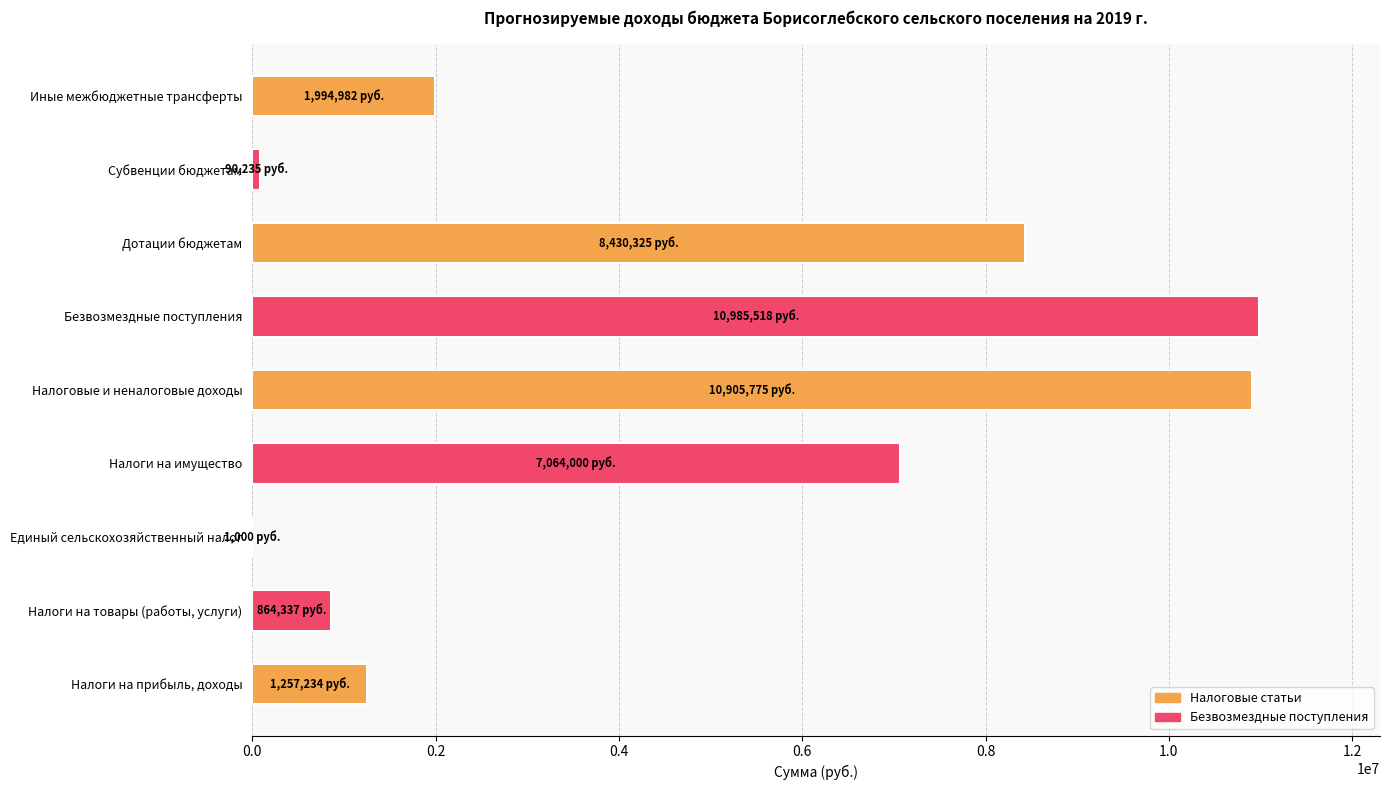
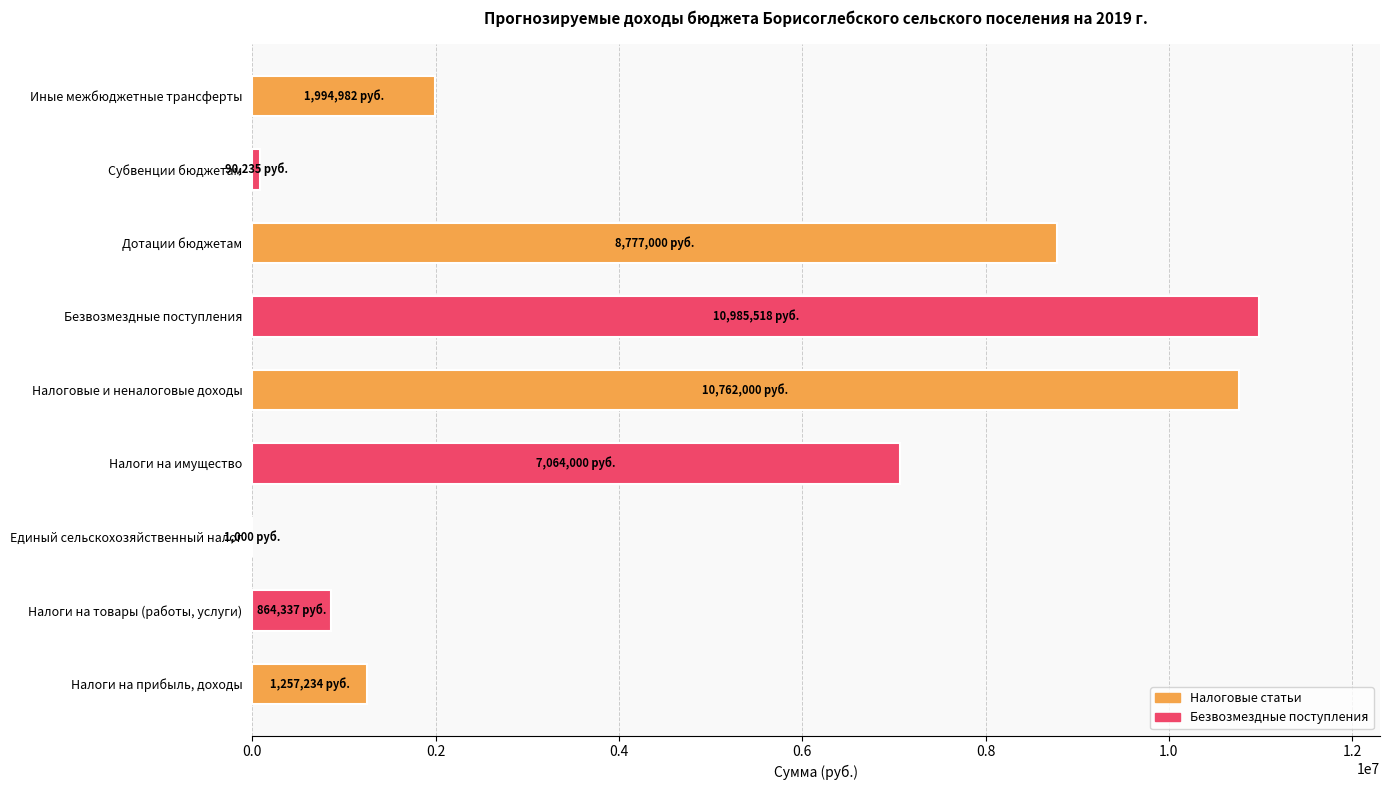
Дотации бюджетам: 8,430,325 -> 8,777,000
Налоговые и неналоговые доходы: 10,905,775 -> 10,762,000
